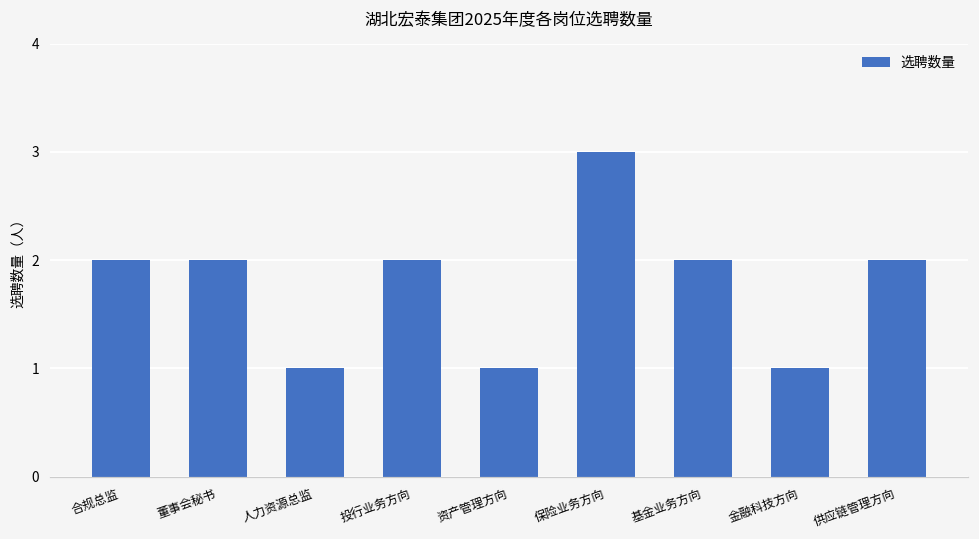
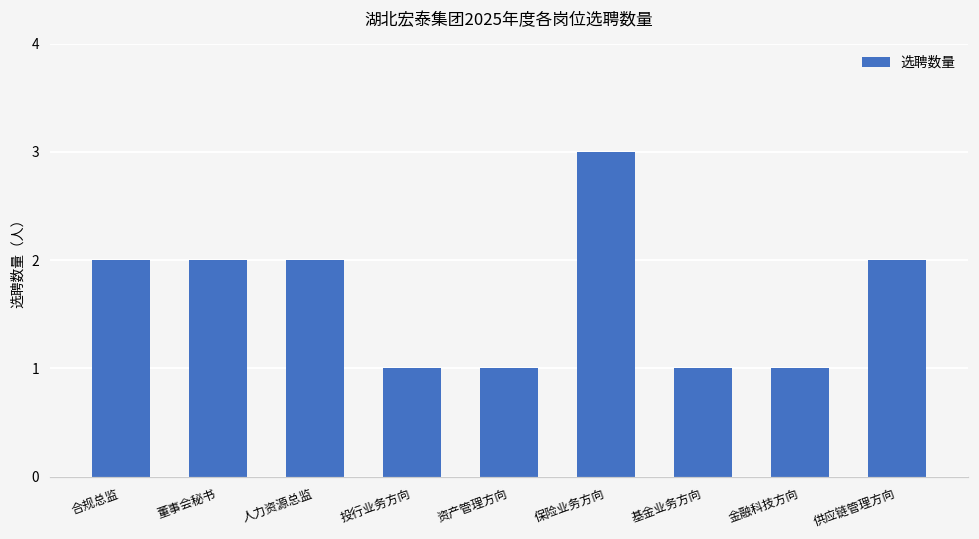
人力资源总监: 1 -> 2
投行业务方向: 2 -> 1
基金业务方向: 2 -> 1
